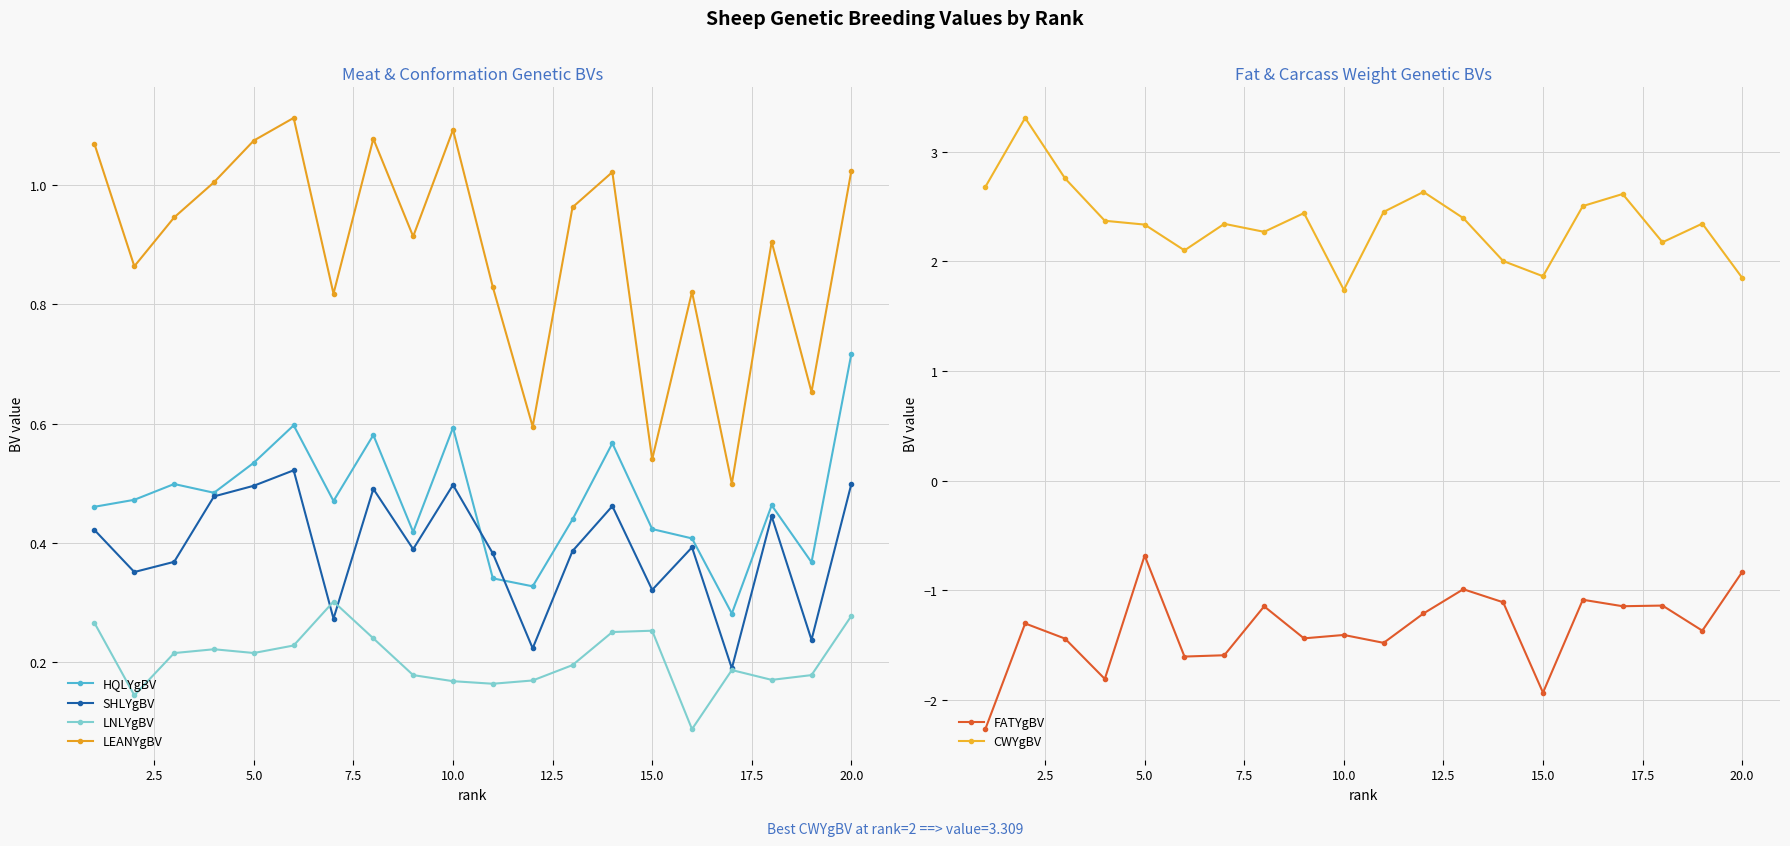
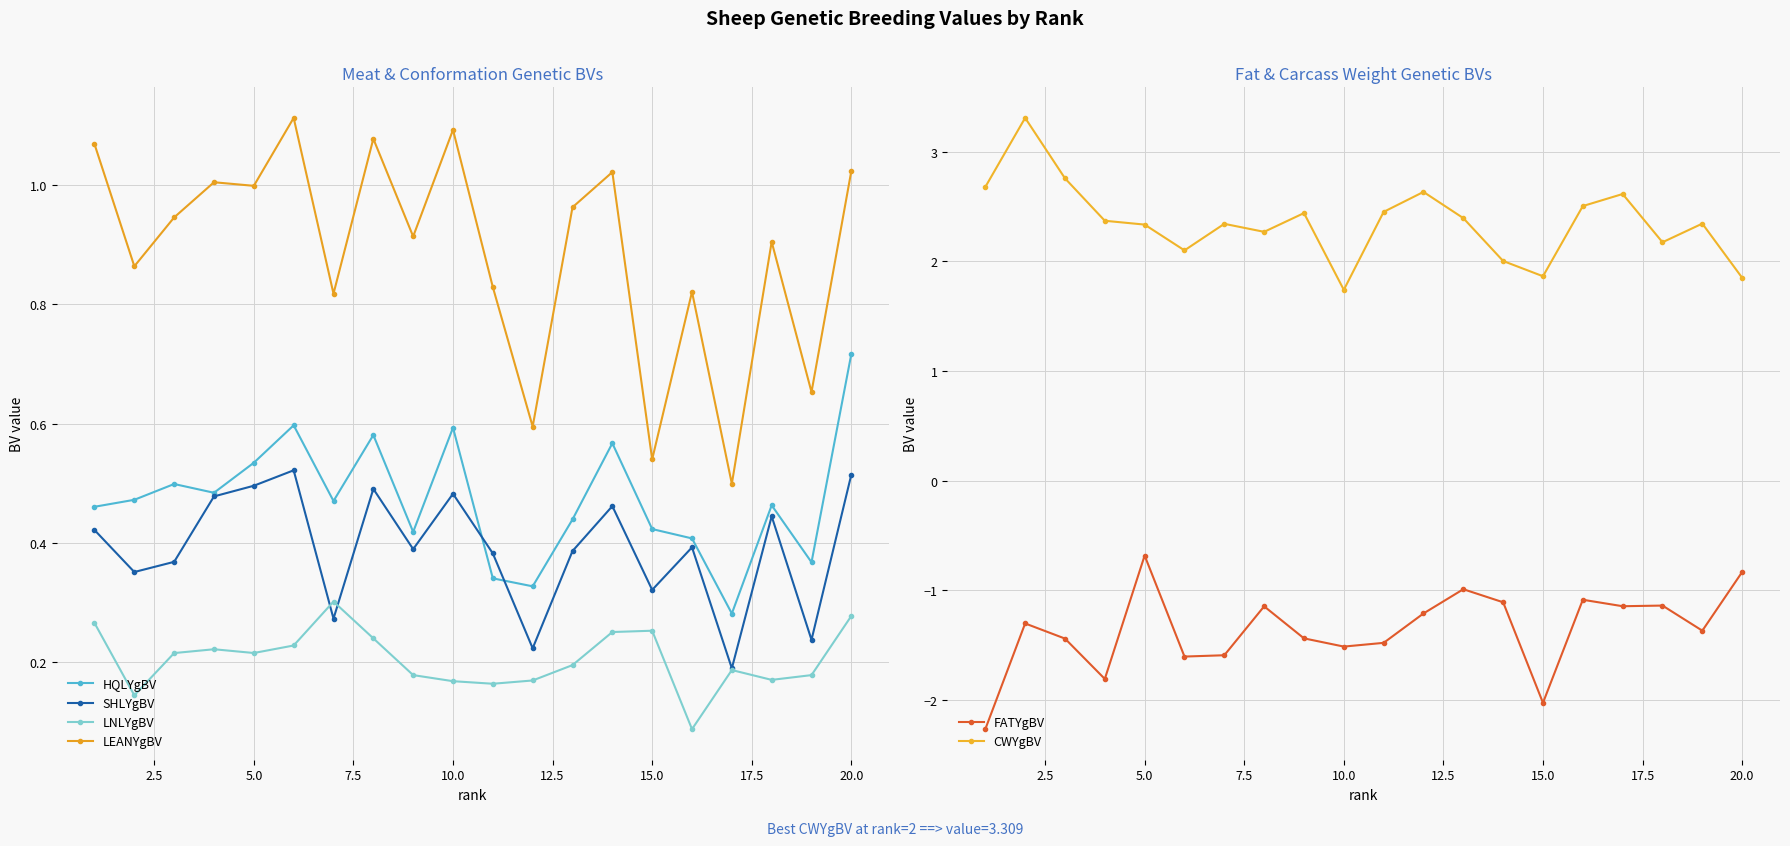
Meat & Conformation Genetic BVs, LEANYgBV, 5.0: 1.08 -> 1.00
Meat & Conformation Genetic BVs, SHLYgBV, 10.0: 0.50 -> 0.48
Meat & Conformation Genetic BVs, SHLYgBV, 20.0: 0.50 -> 0.51
Fat & Carcass Weight Genetic BVs, FATYgBV, 10.0: -1.41 -> -1.51
Fat & Carcass Weight Genetic BVs, FATYgBV, 15.0: -1.93 -> -2.03
